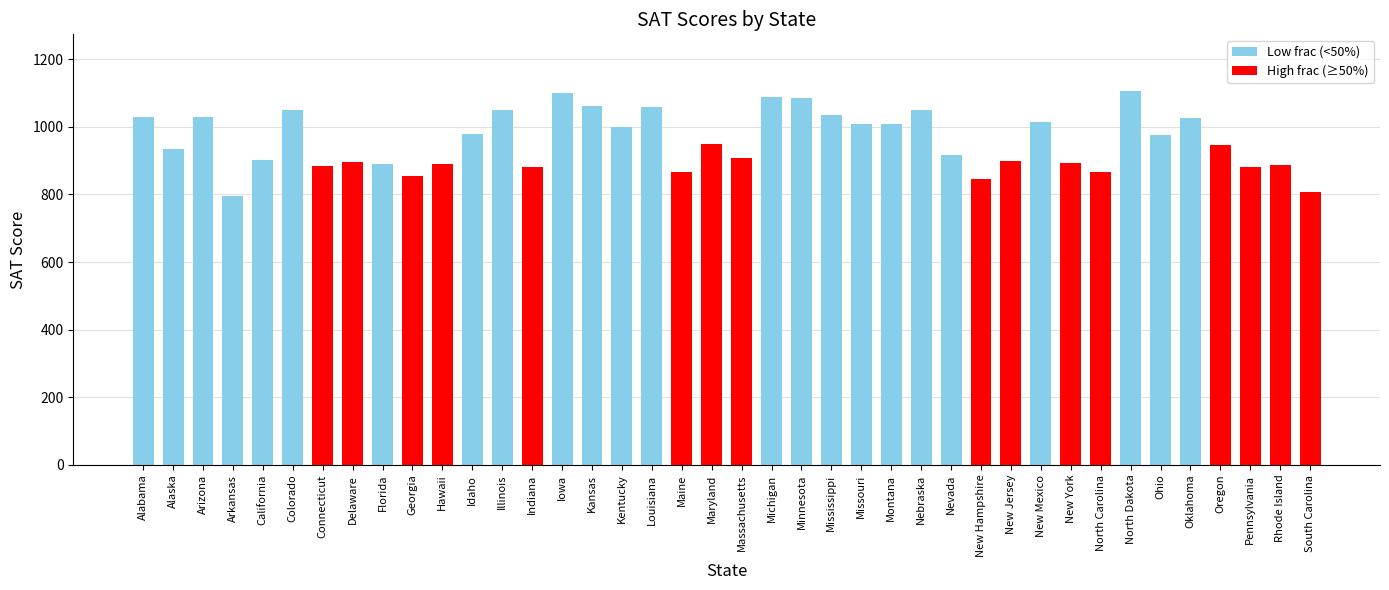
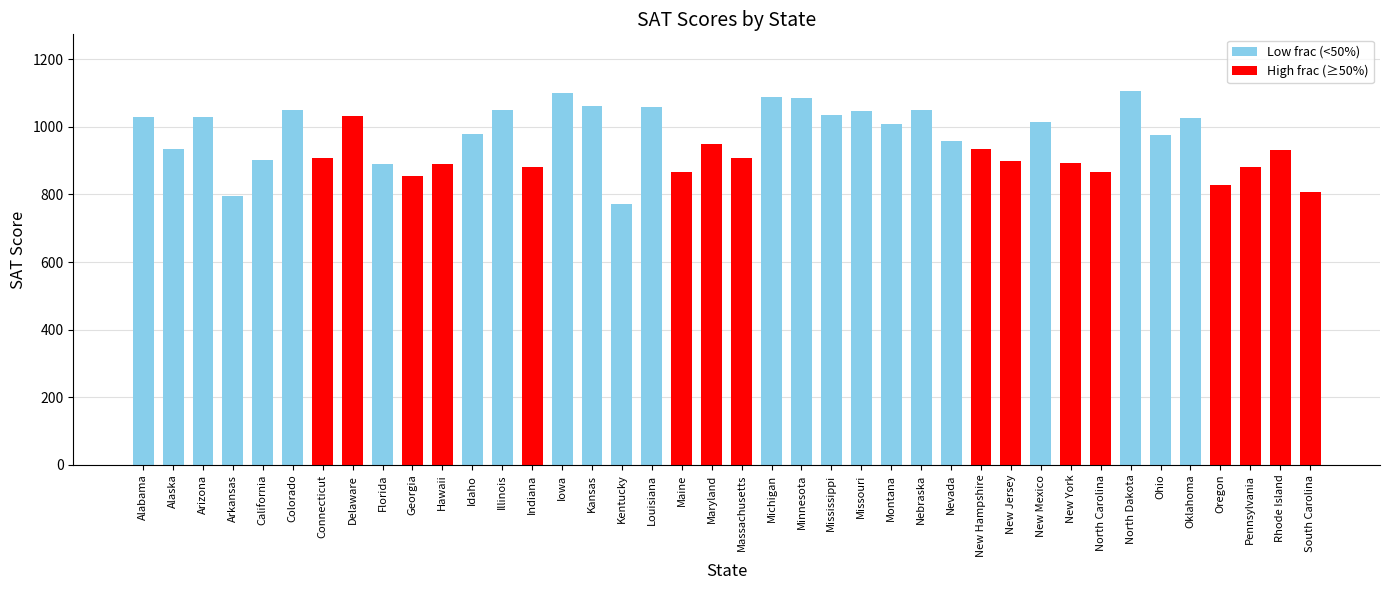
Connecticut: 880 -> 910
Delaware: 900 -> 1030
Kentucky: 1000 -> 770
Missouri: 1010 -> 1050
Nevada: 920 -> 960
New Hampshire: 850 -> 940
Oregon: 950 -> 830
Rhode Island: 890 -> 930
